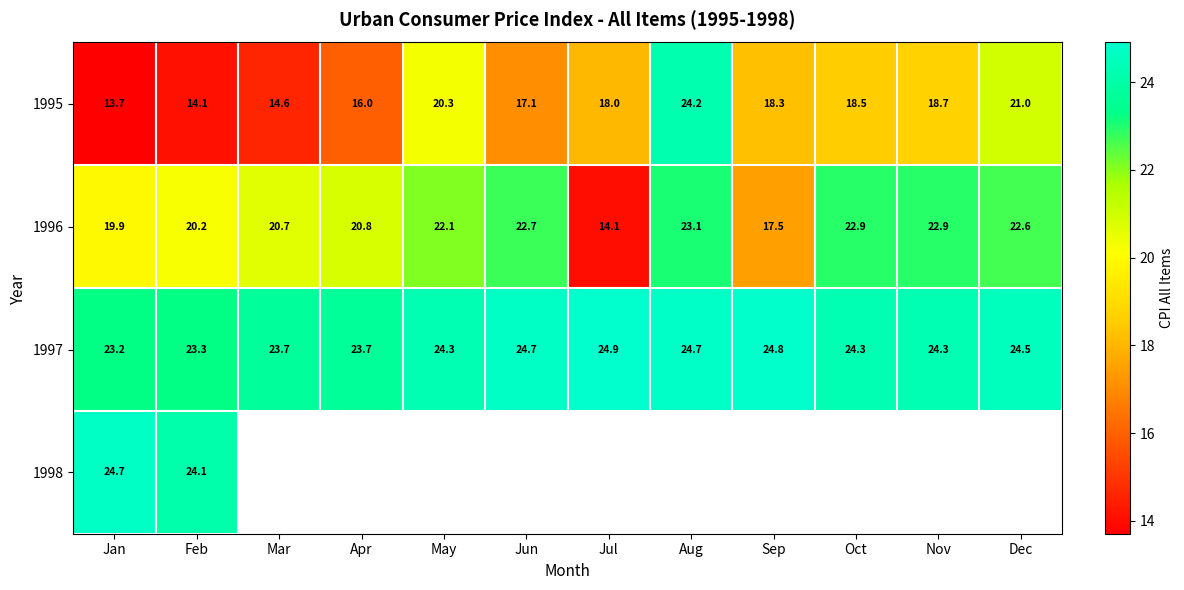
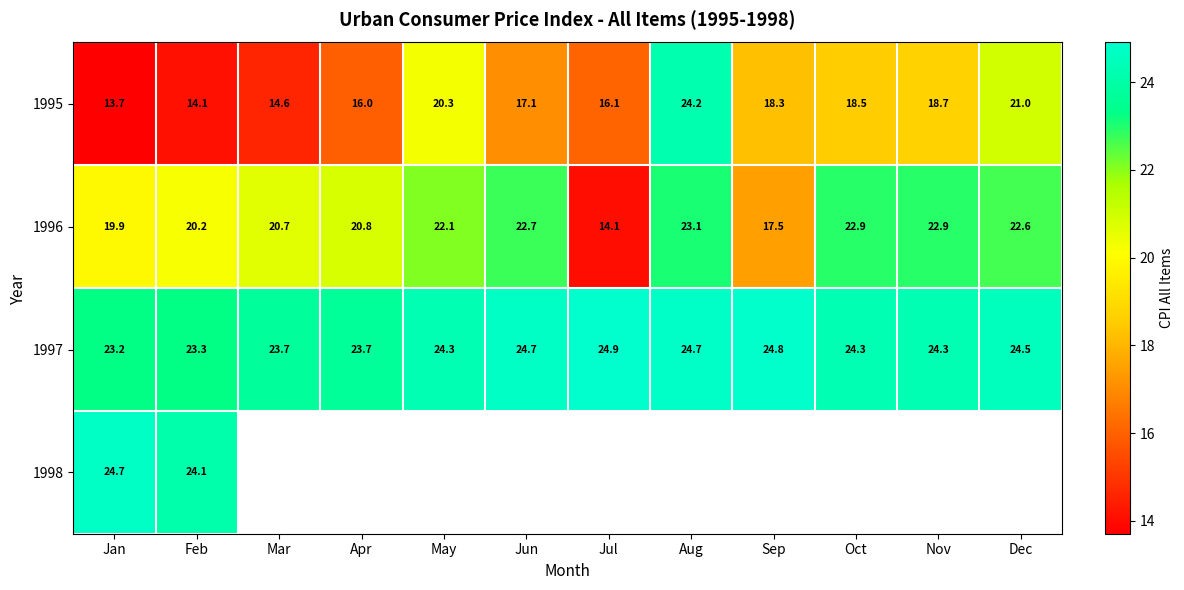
1995, Jul: 18.0 -> 16.1
